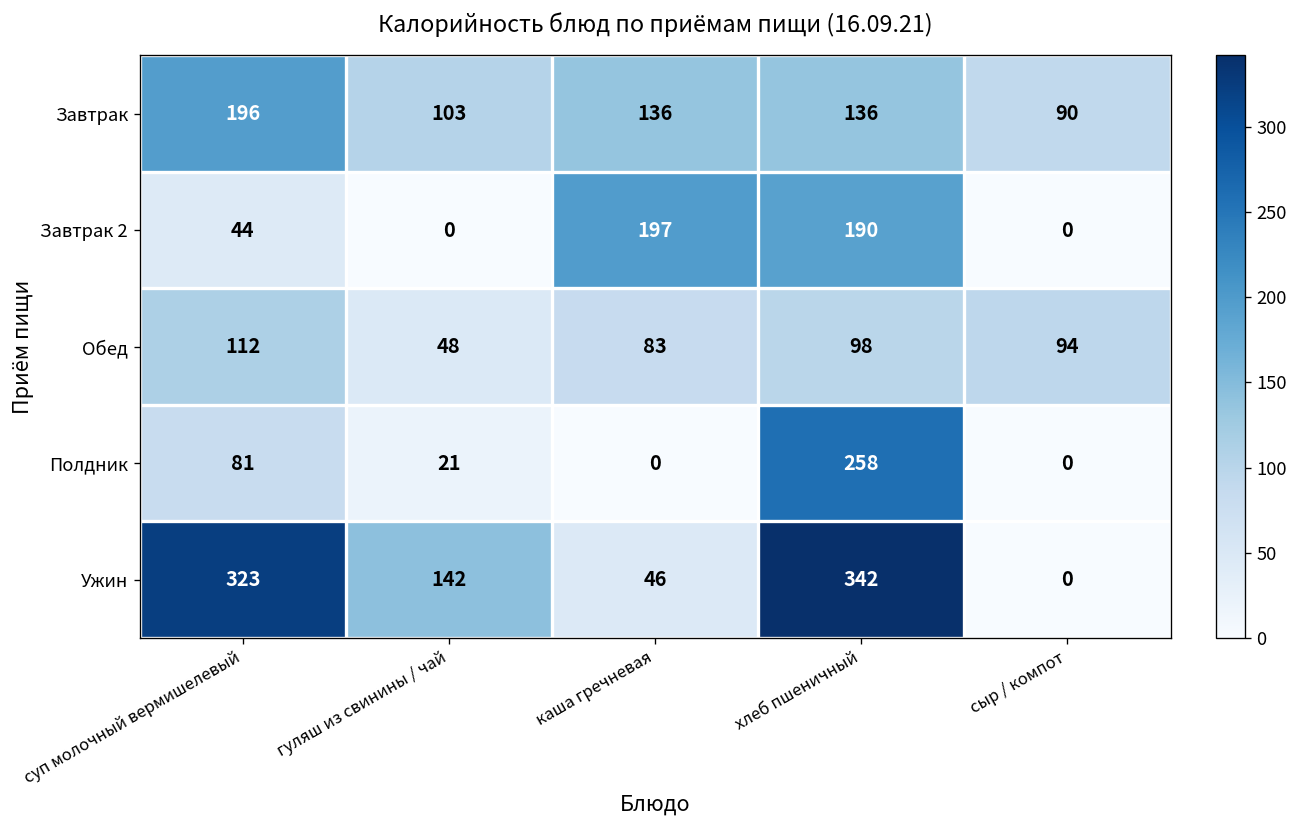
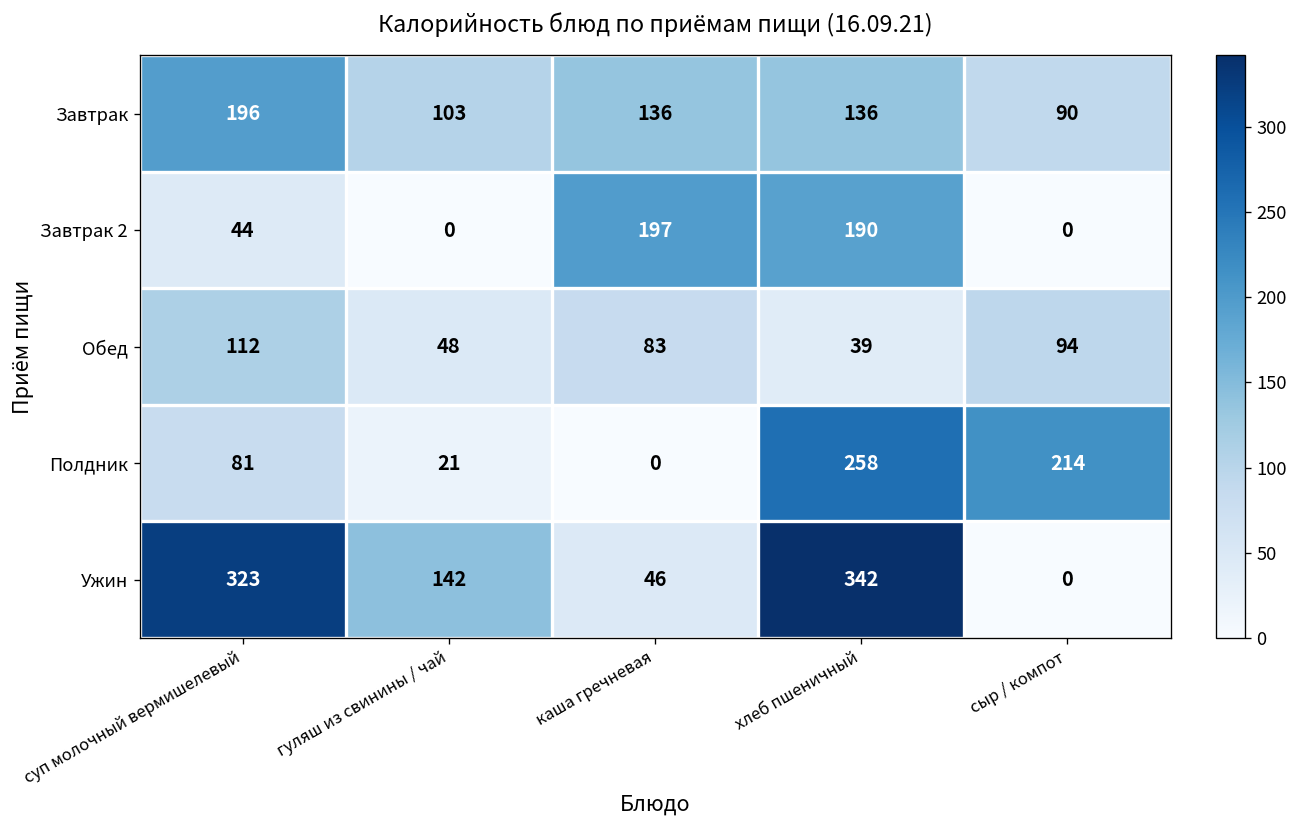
Обед, хлеб пшеничный: 98 -> 39
Полдник, сыр / компот: 0 -> 214
